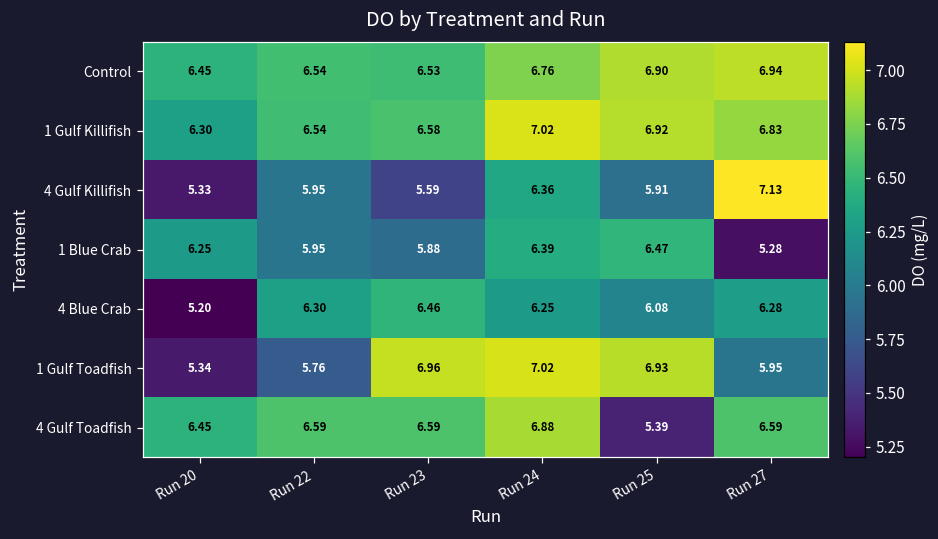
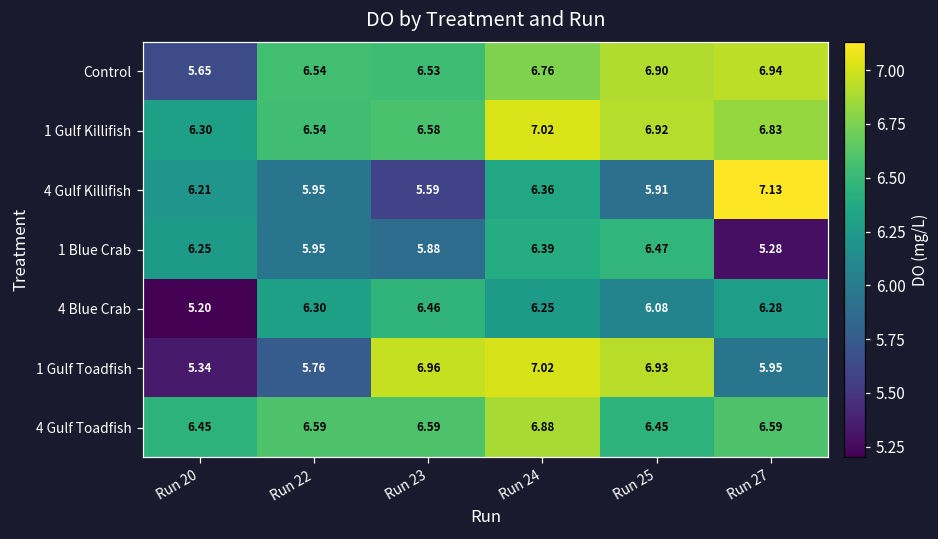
Control, Run 20: 6.45 -> 5.65
4 Gulf Killifish, Run 20: 5.33 -> 6.21
4 Gulf Toadfish, Run 25: 5.39 -> 6.45
